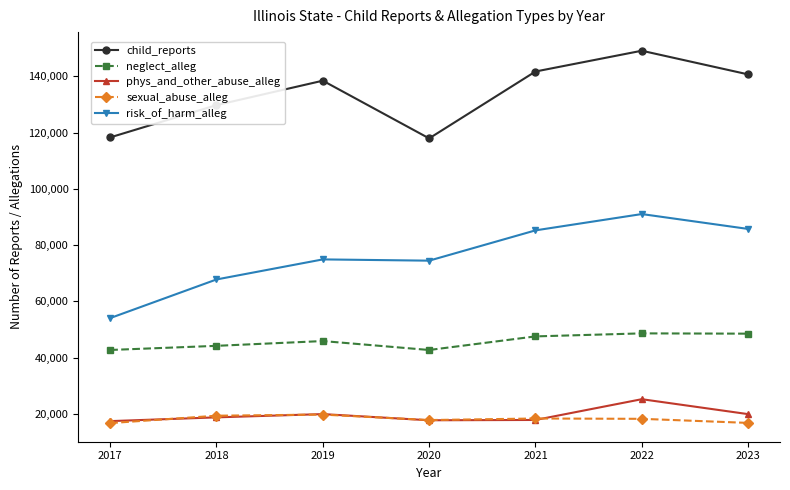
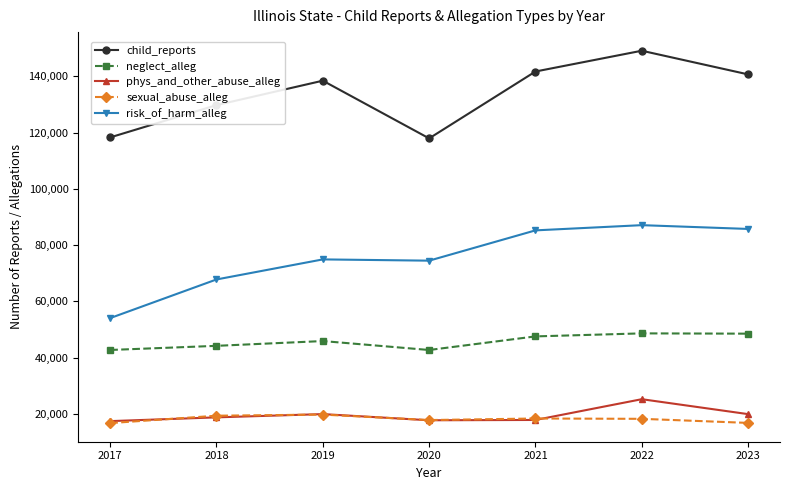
risk_of_harm_alleg, 2022: 91,000 -> 87,000
